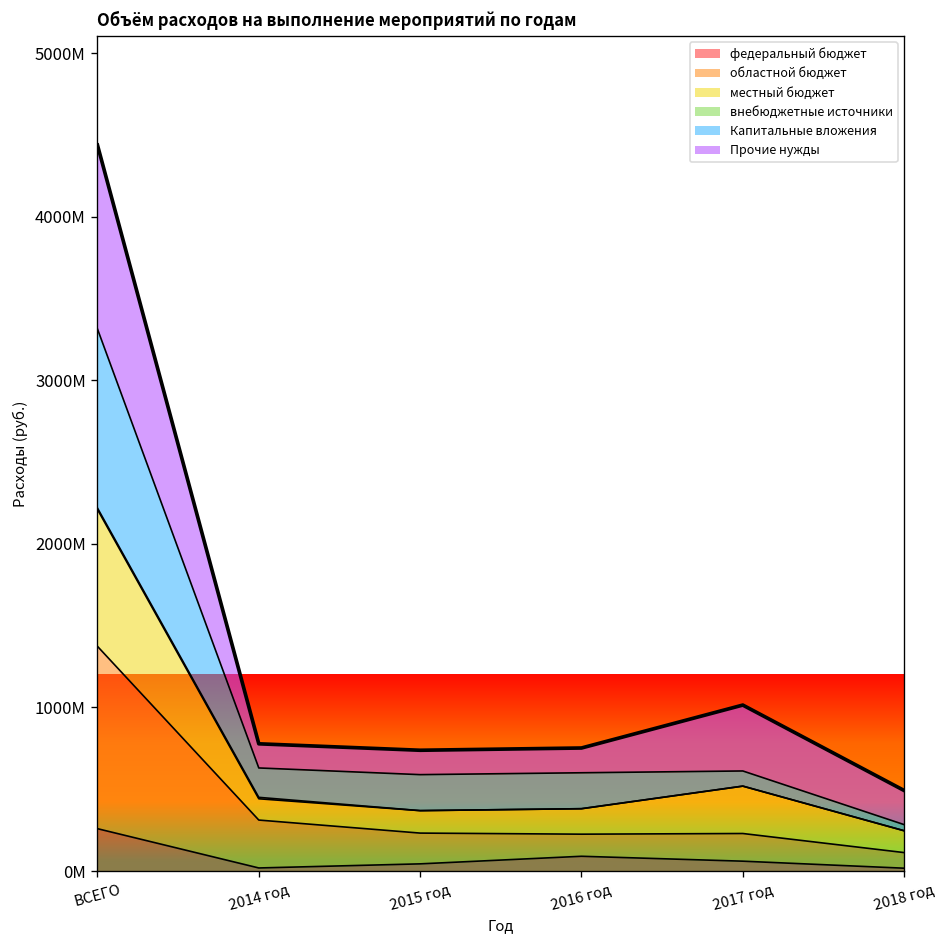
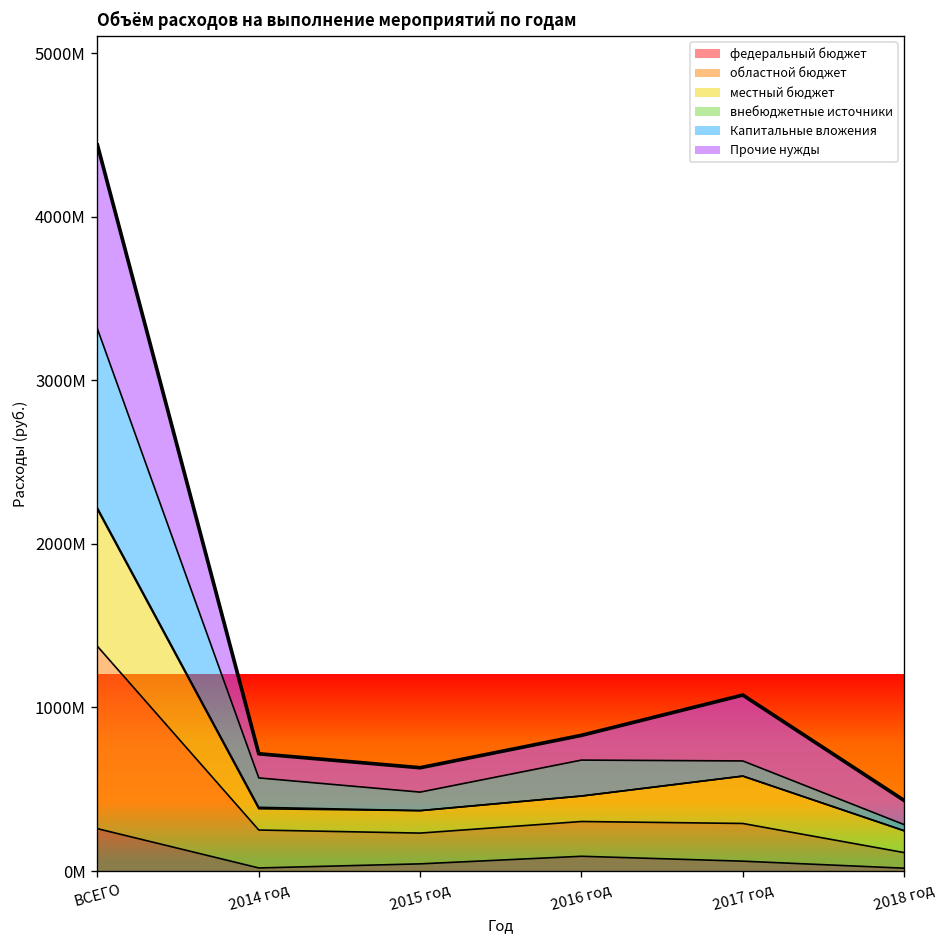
областной бюджет, 2014 год: 290М -> 230М
Капитальные вложения, 2015 год: 220М -> 110М
областной бюджет, 2016 год: 140М -> 210М
областной бюджет, 2017 год: 170М -> 230М
Прочие нужды, 2018 год: 210М -> 150М
